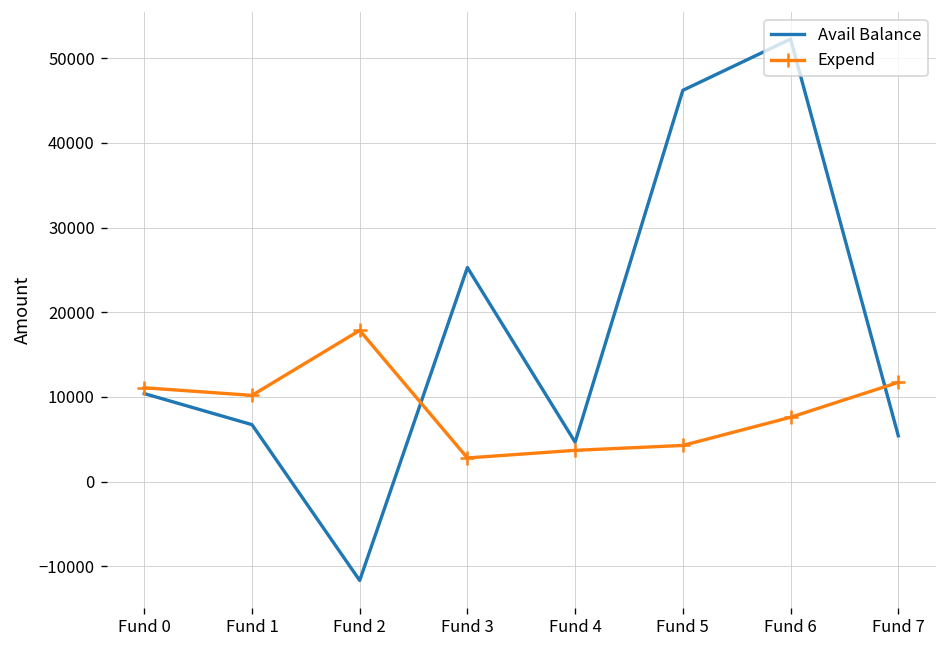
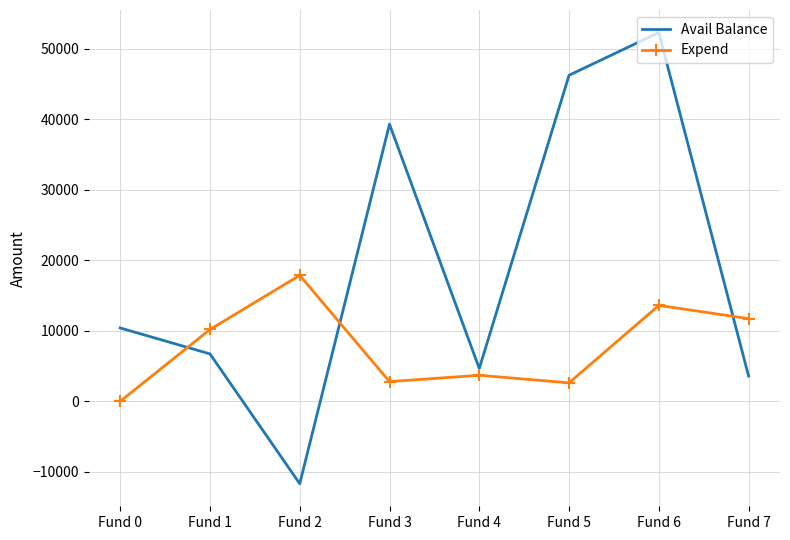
Expend, Fund 0: 11000 -> 0
Avail Balance, Fund 3: 25000 -> 39000
Expend, Fund 5: 4000 -> 3000
Expend, Fund 6: 8000 -> 14000
Avail Balance, Fund 7: 5000 -> 4000
